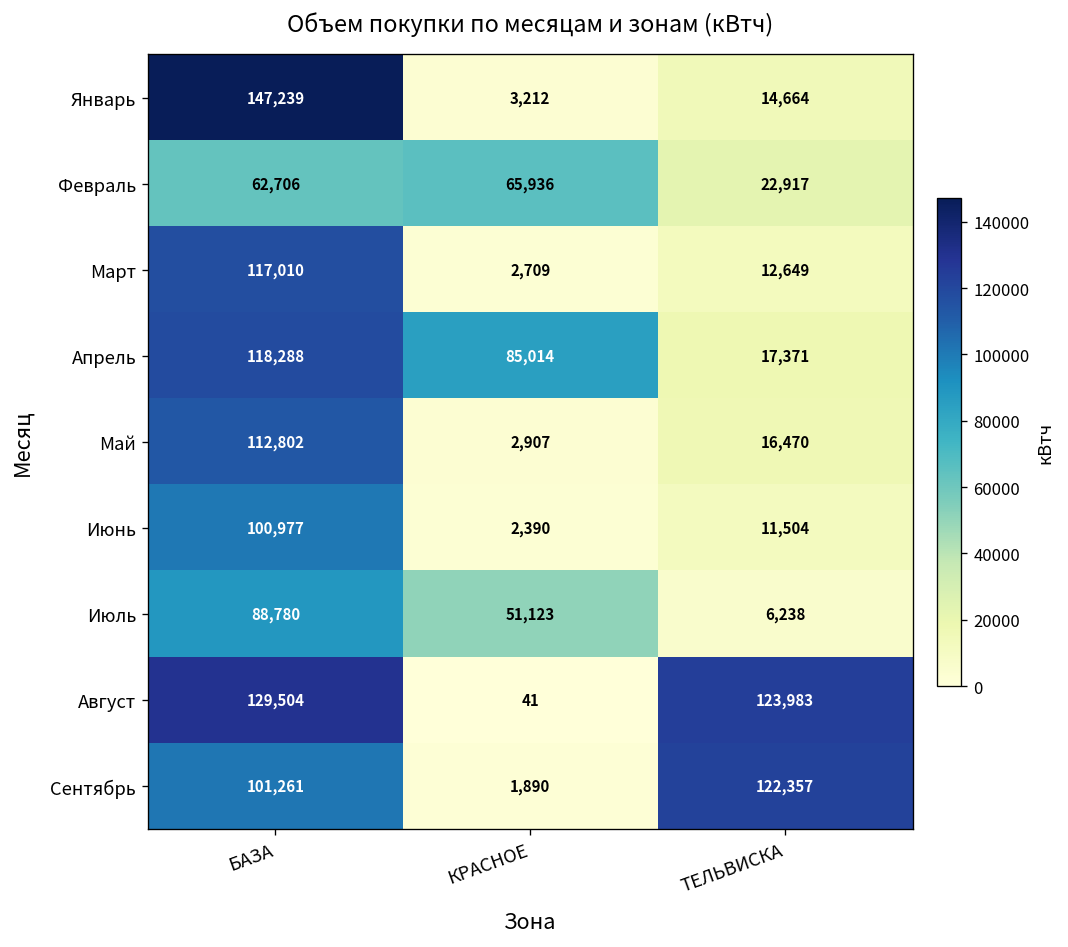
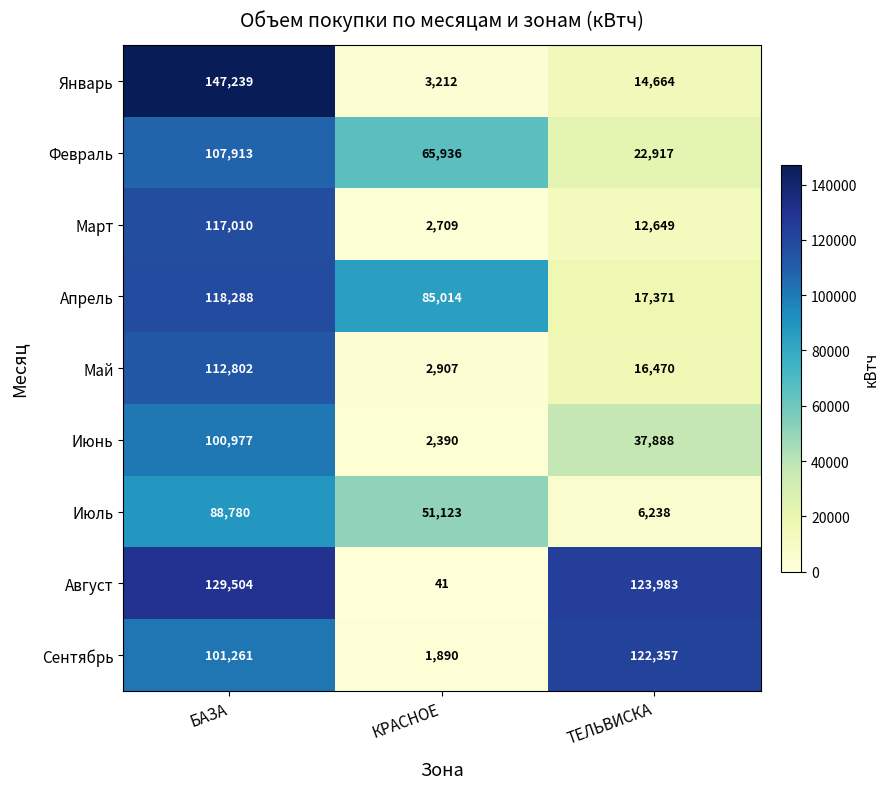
Февраль, БАЗА: 62,706 -> 107,913
Июнь, ТЕЛЬВИСКА: 11,504 -> 37,888
